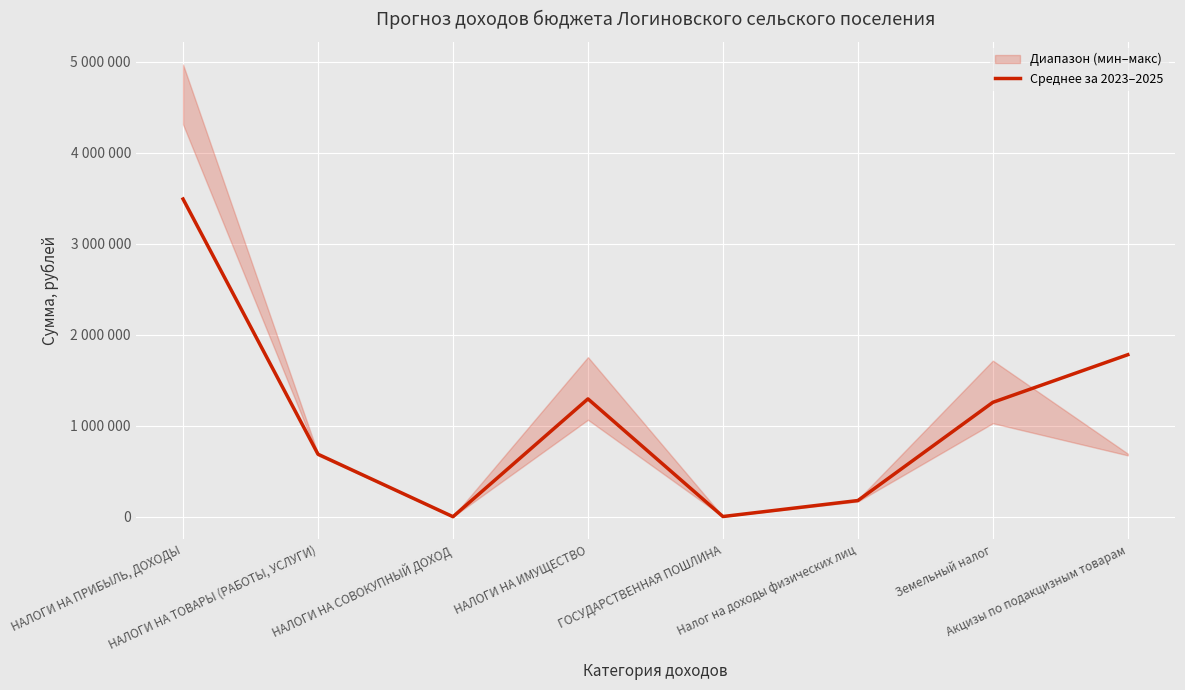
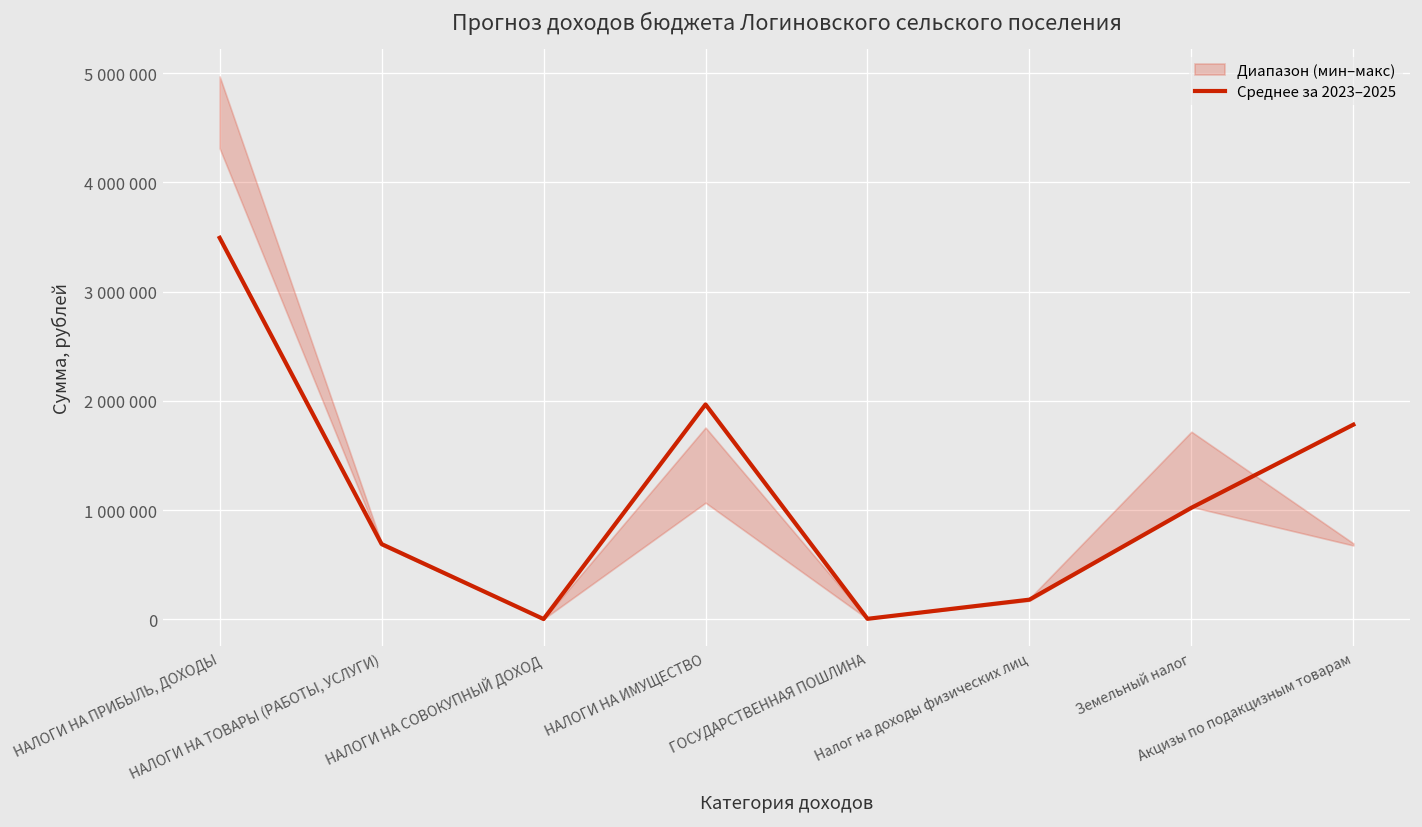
Среднее за 2023–2025, НАЛОГИ НА ИМУЩЕСТВО: 1300000 -> 2000000
Среднее за 2023–2025, Земельный налог: 1300000 -> 1000000
